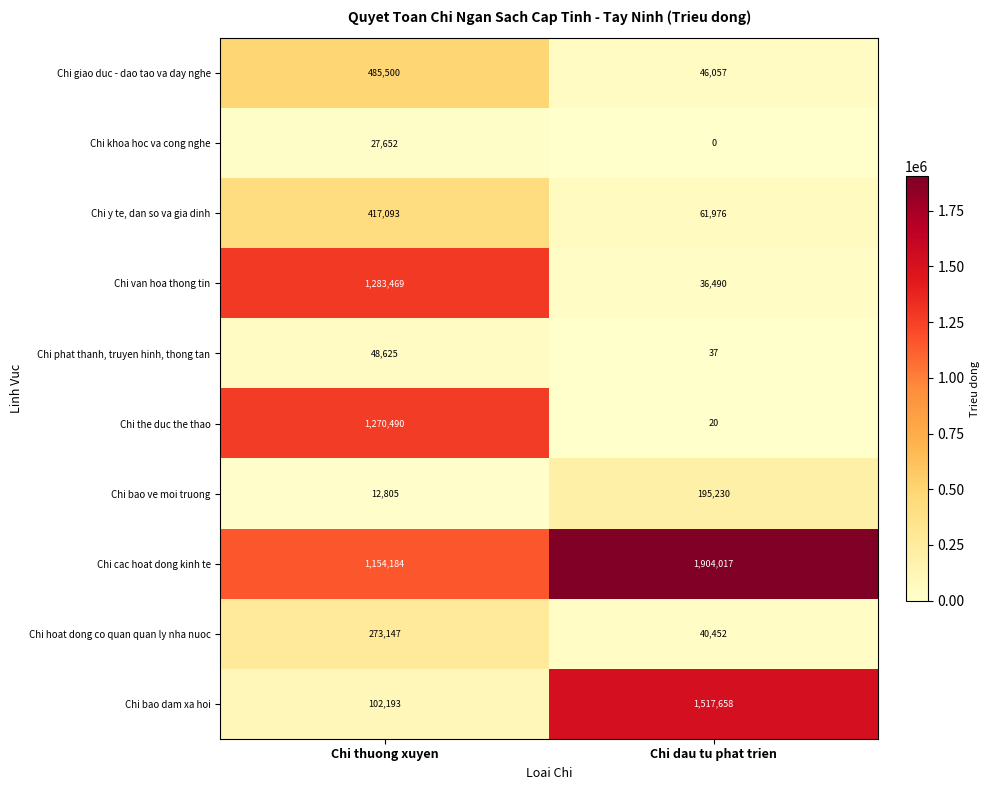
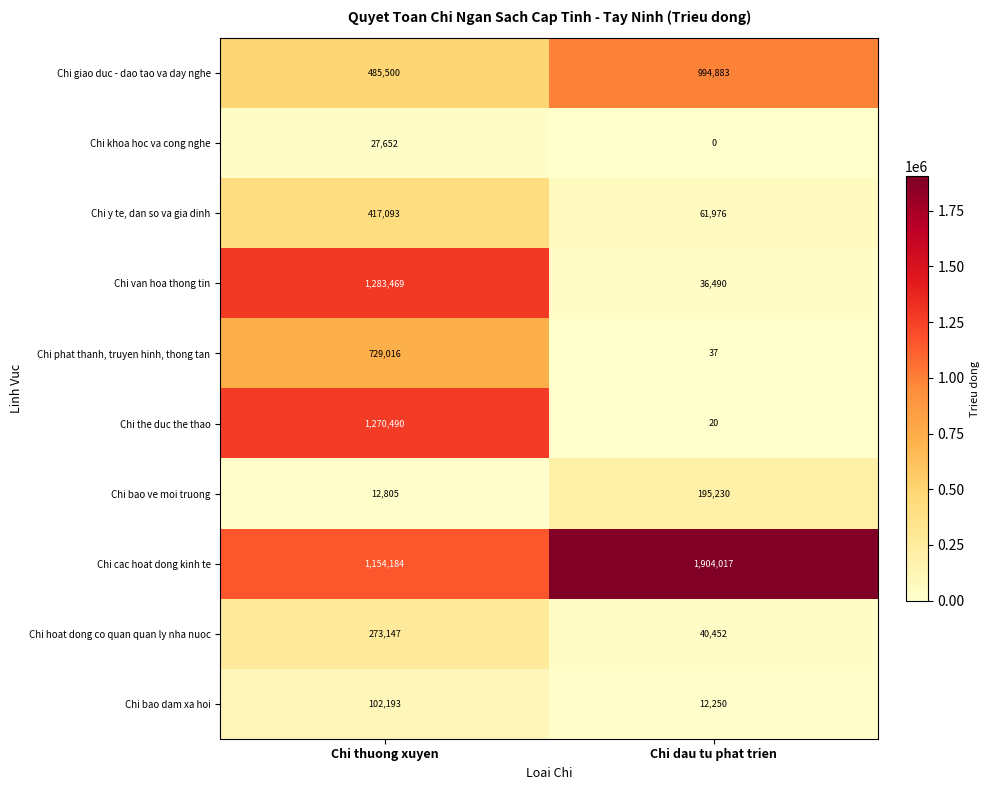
Chi giao duc - dao tao va day nghe, Chi dau tu phat trien: 46,057 -> 994,883
Chi phat thanh, truyen hinh, thong tan, Chi thuong xuyen: 48,625 -> 729,016
Chi bao dam xa hoi, Chi dau tu phat trien: 1,517,658 -> 12,250
